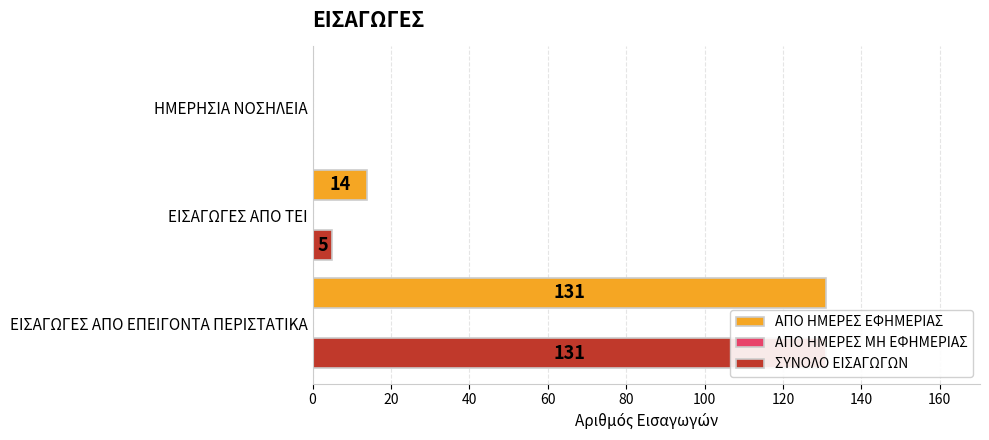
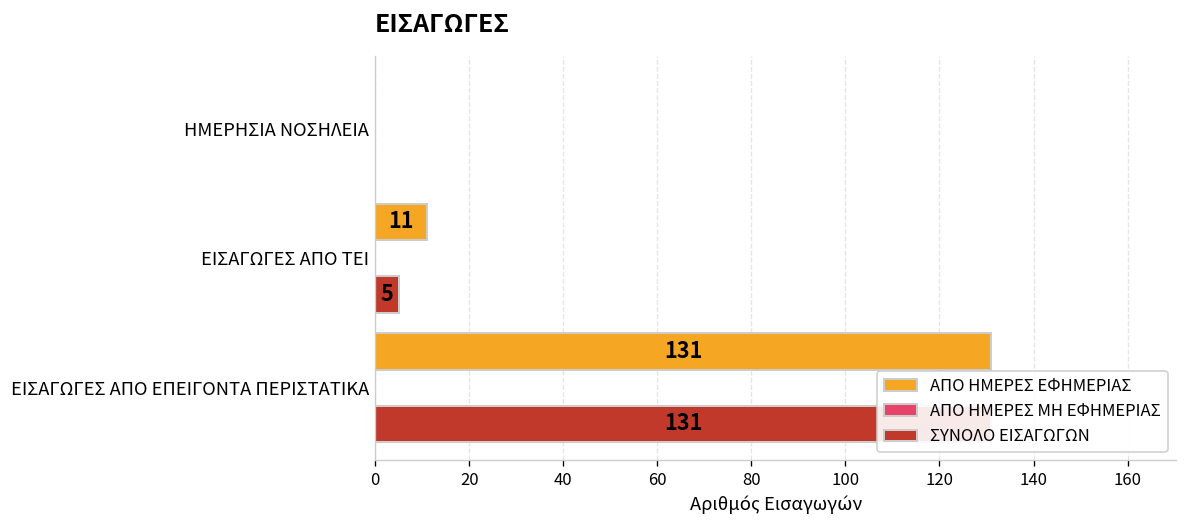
ΑΠΟ ΗΜΕΡΕΣ ΕΦΗΜΕΡΙΑΣ, ΕΙΣΑΓΩΓΕΣ ΑΠΟ ΤΕΙ: 14 -> 11
